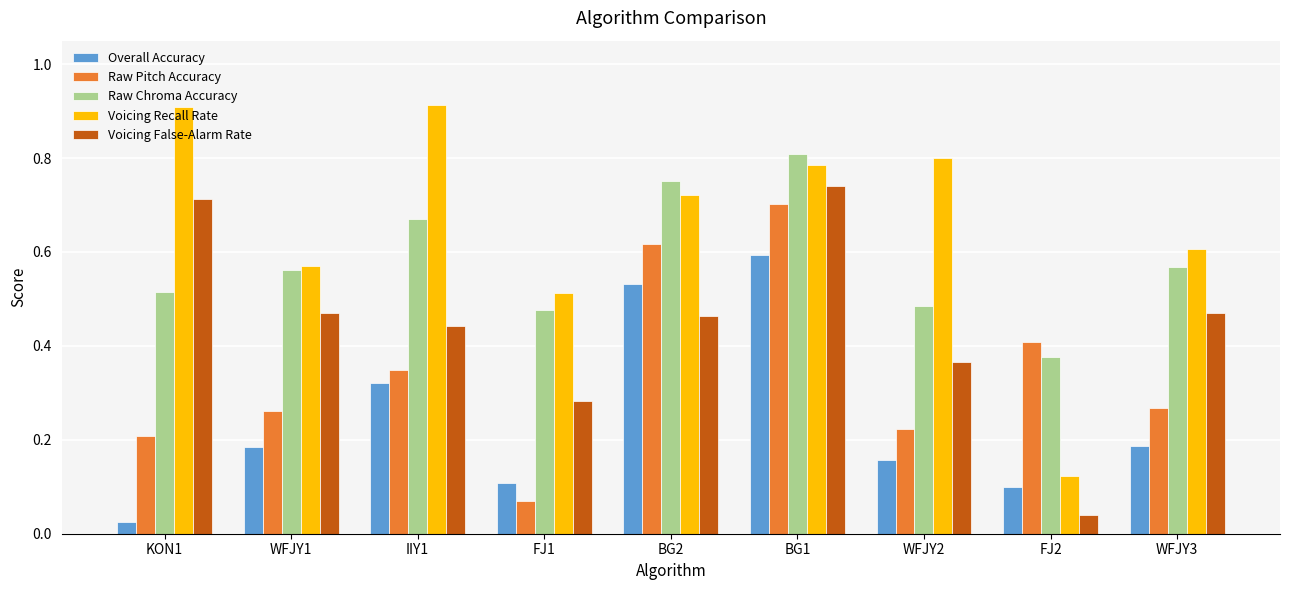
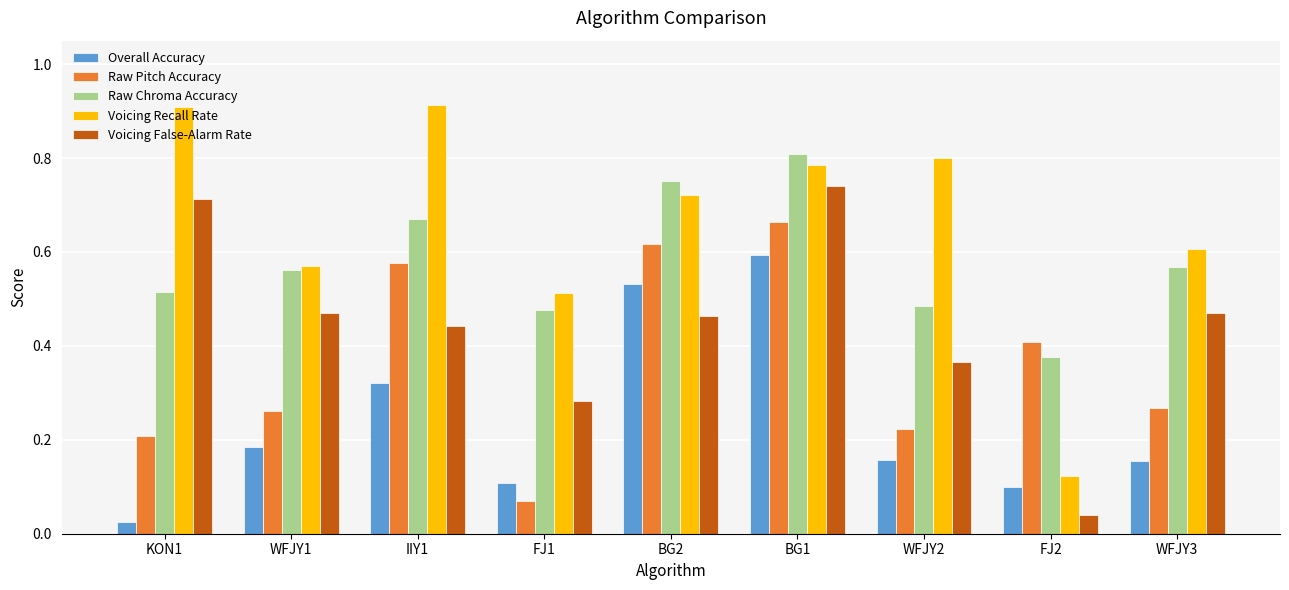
Raw Pitch Accuracy, IIY1: 0.35 -> 0.58
Raw Pitch Accuracy, BG1: 0.70 -> 0.66
Overall Accuracy, WFJY3: 0.19 -> 0.15
